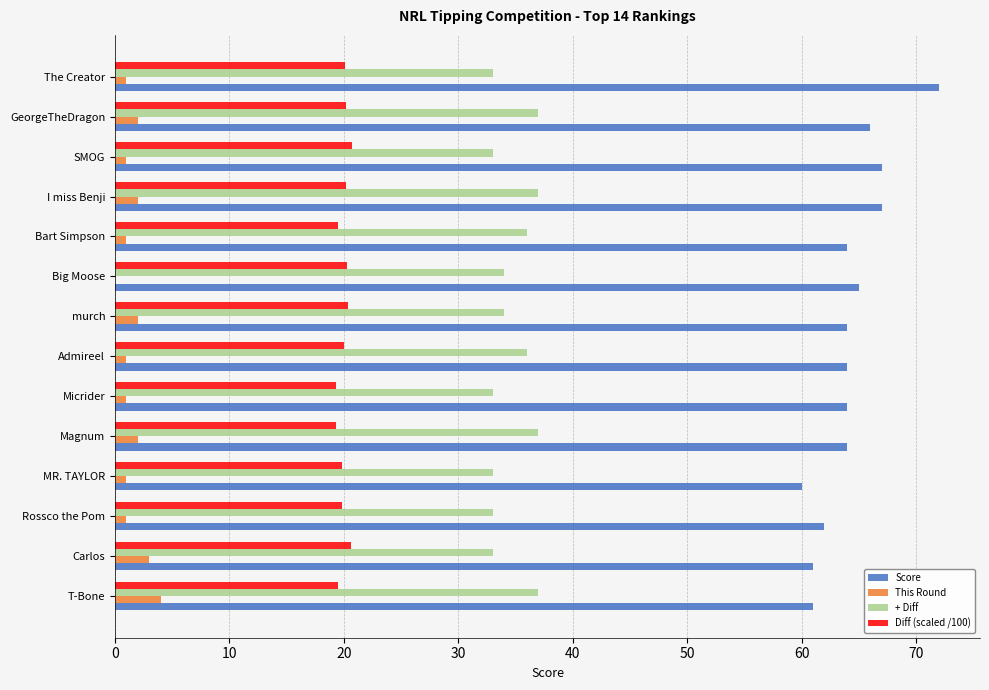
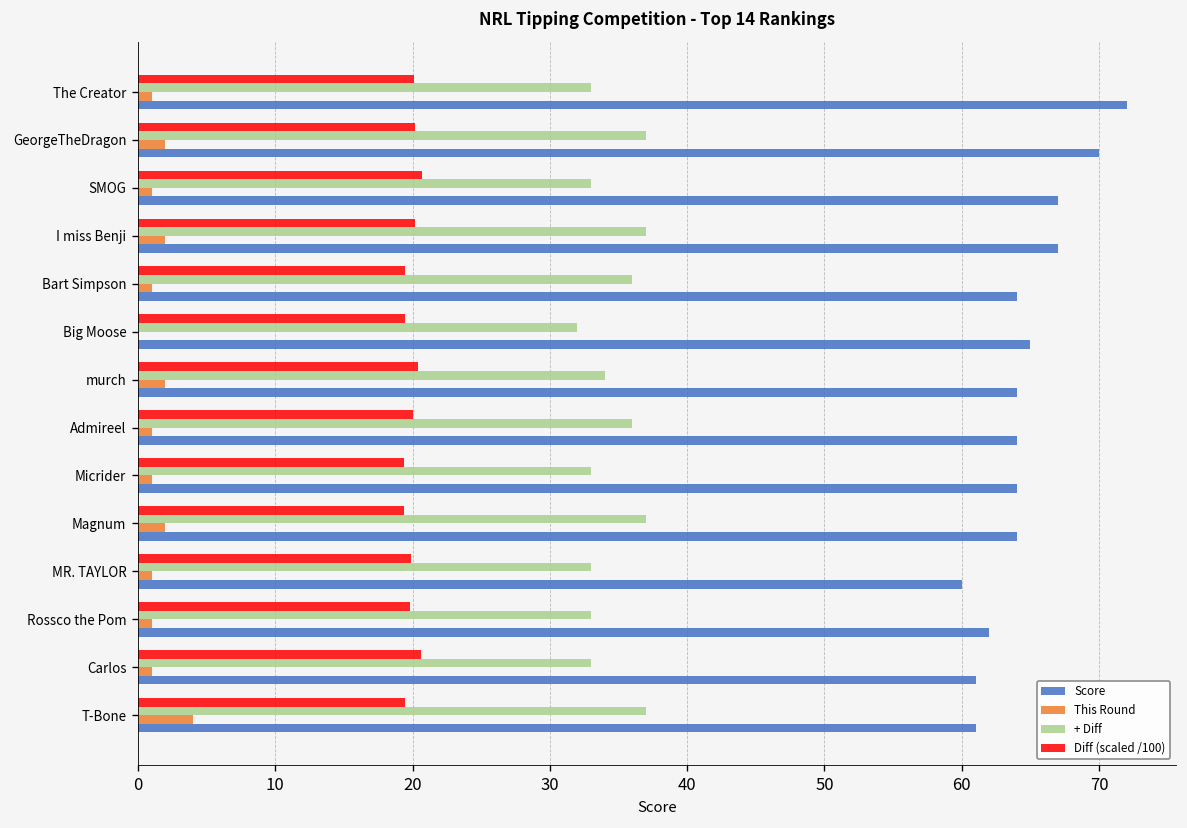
Score, GeorgeTheDragon: 66 -> 70
Diff (scaled /100), Big Moose: 20.2 -> 19.5
+ Diff, Big Moose: 34 -> 32
This Round, Carlos: 3 -> 1
